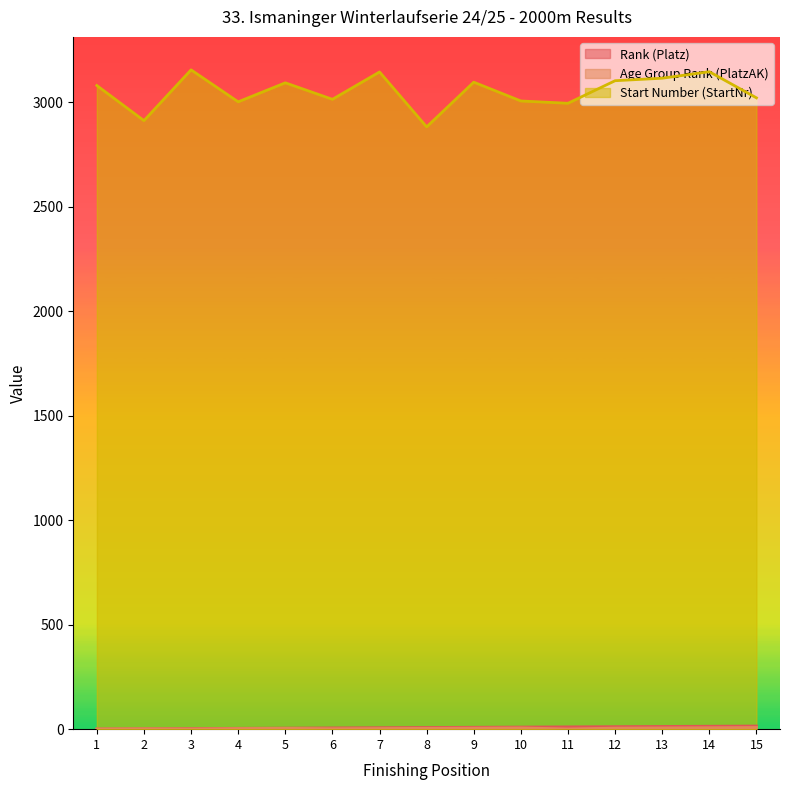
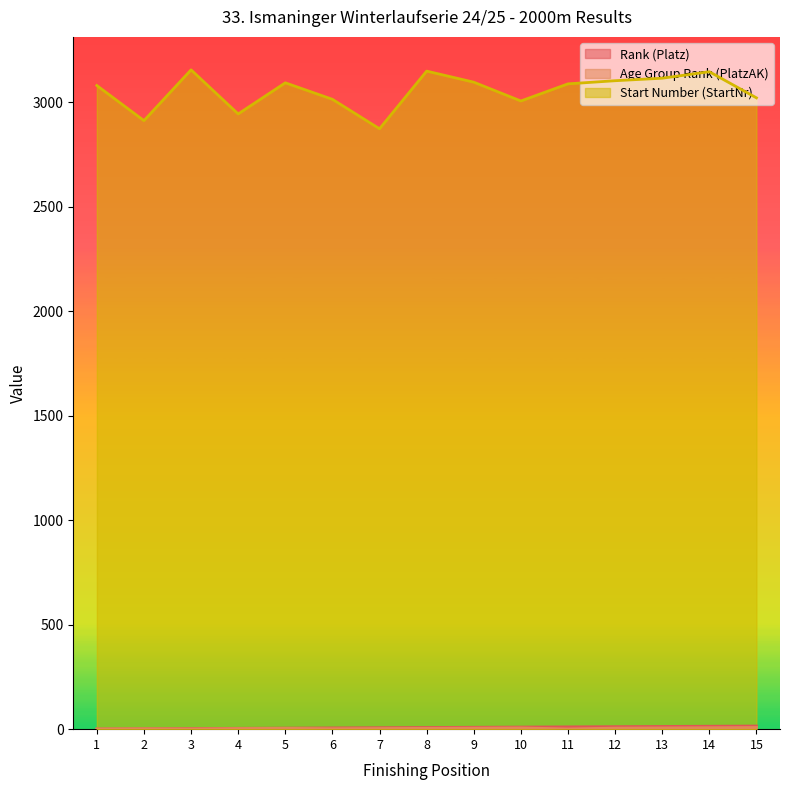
Start Number (StartNr), 4: 3000 -> 2950
Start Number (StartNr), 7: 3150 -> 2870
Start Number (StartNr), 8: 2880 -> 3150
Start Number (StartNr), 11: 3000 -> 3090
